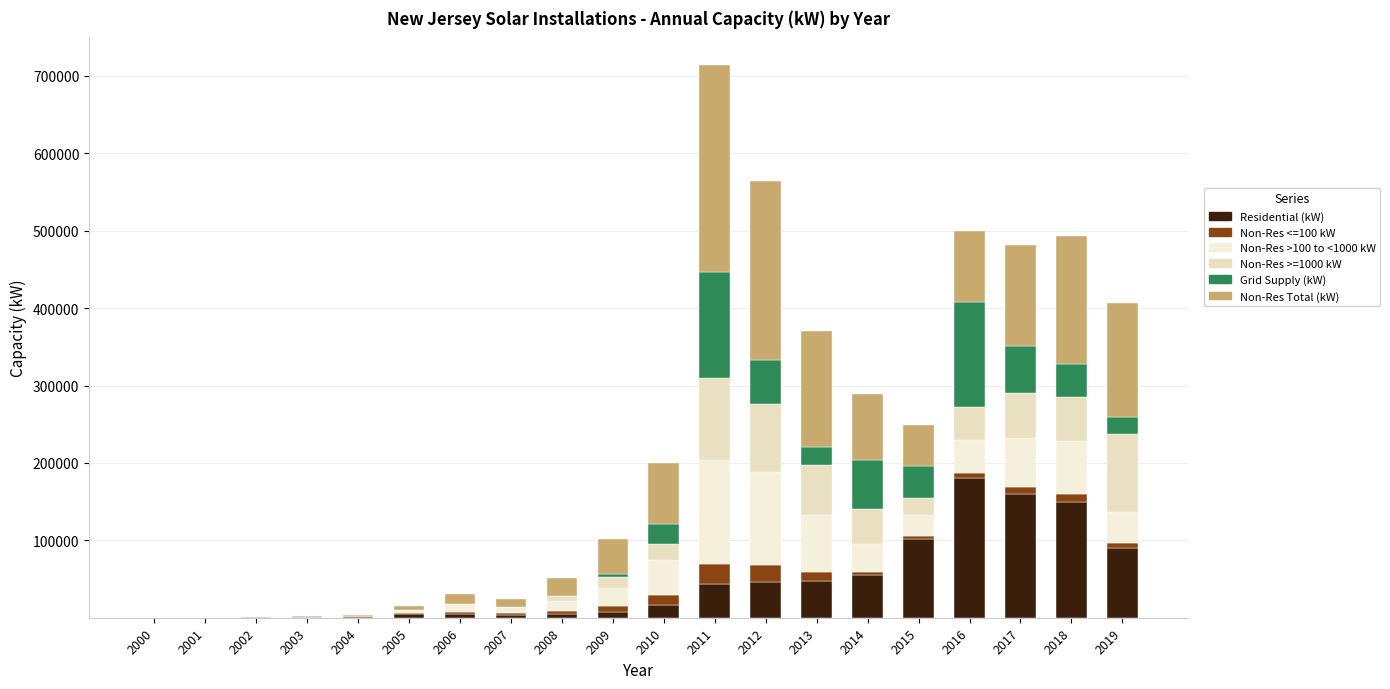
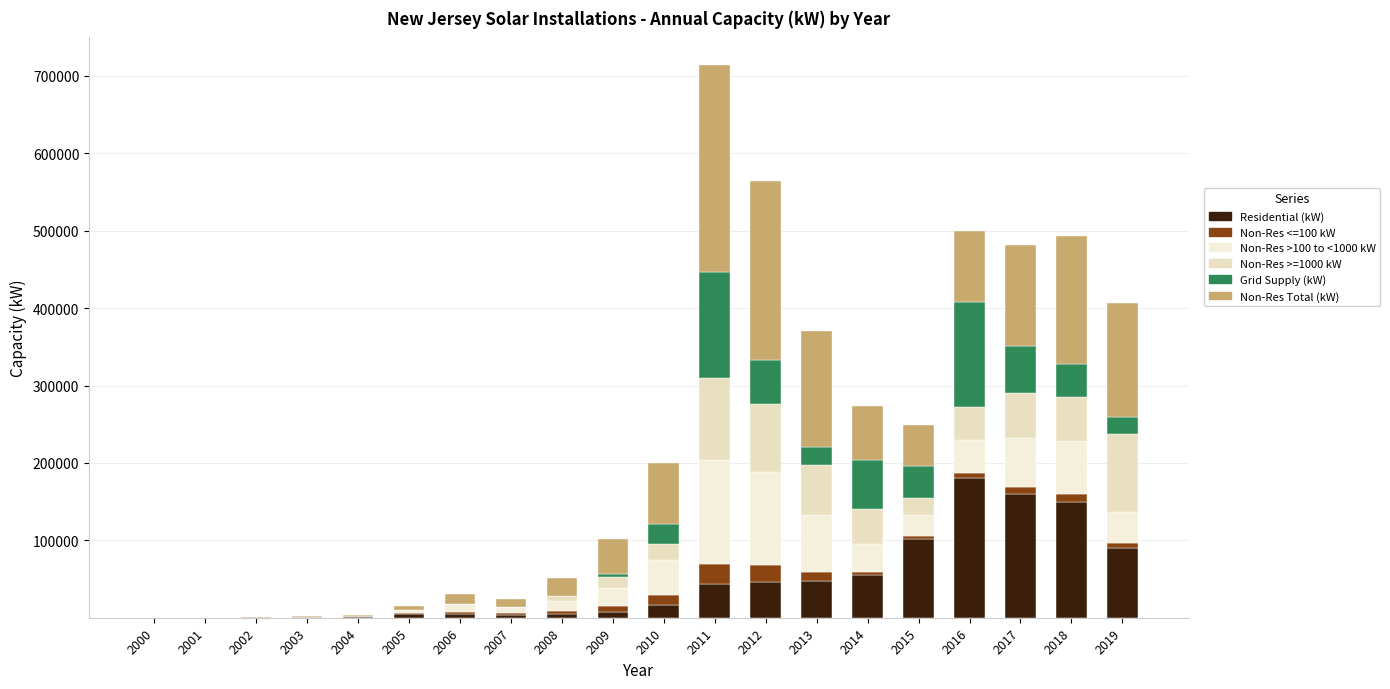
Non-Res Total (kW), 2014: 90000 -> 70000
